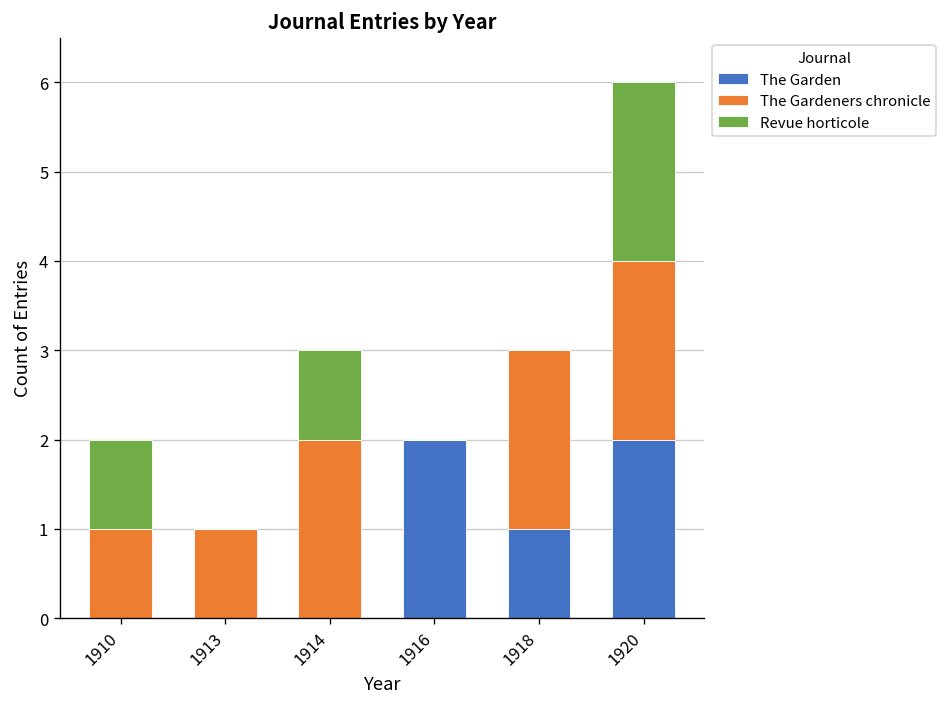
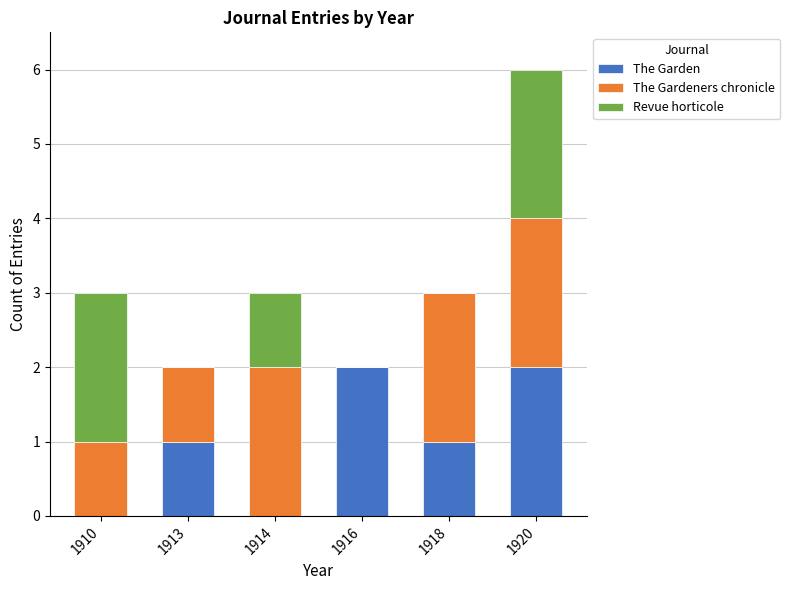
Revue horticole, 1910: 1 -> 2
The Garden, 1913: 0 -> 1
